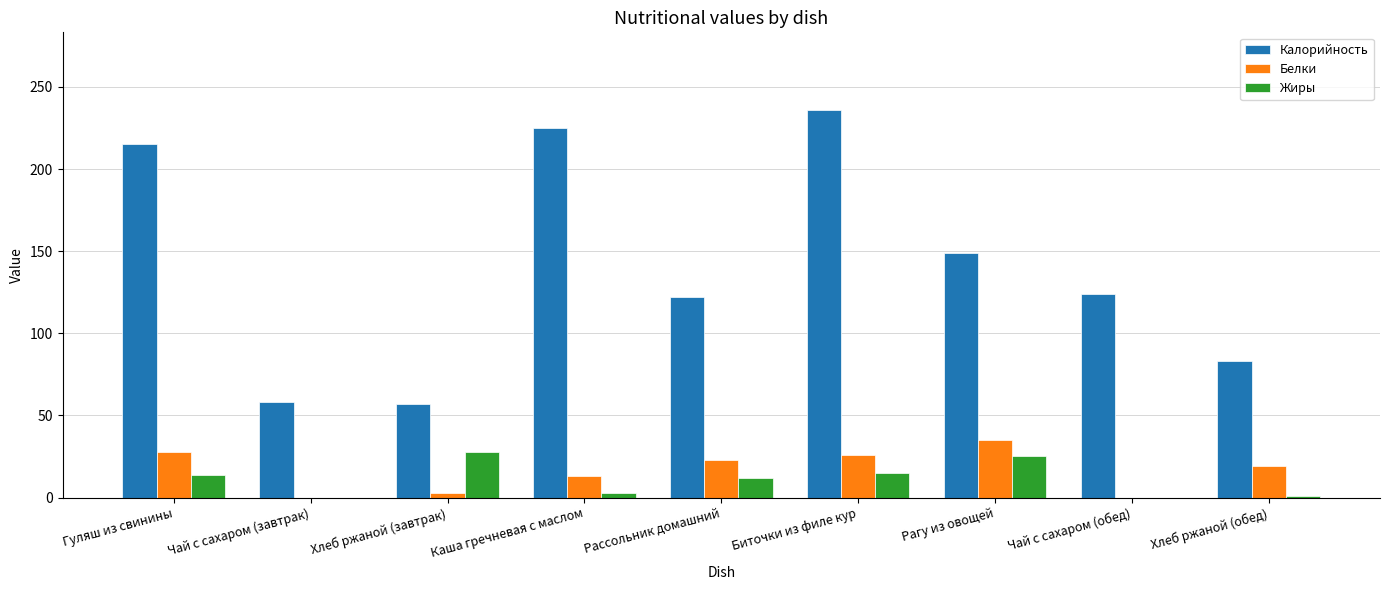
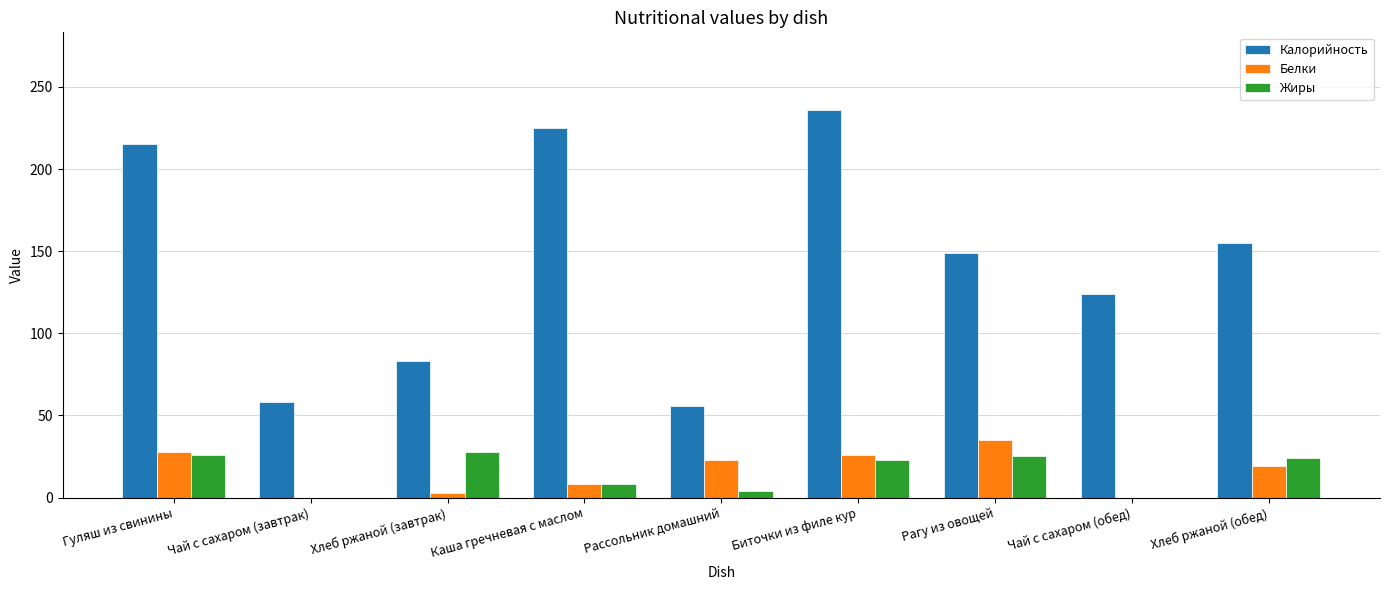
Жиры, Гуляш из свинины: 14 -> 26
Калорийность, Хлеб ржаной (завтрак): 57 -> 83
Белки, Каша гречневая с маслом: 13 -> 8
Жиры, Каша гречневая с маслом: 3 -> 8
Калорийность, Рассольник домашний: 122 -> 56
Жиры, Рассольник домашний: 12 -> 4
Жиры, Биточки из филе кур: 15 -> 23
Калорийность, Хлеб ржаной (обед): 83 -> 155
Жиры, Хлеб ржаной (обед): 1 -> 24
